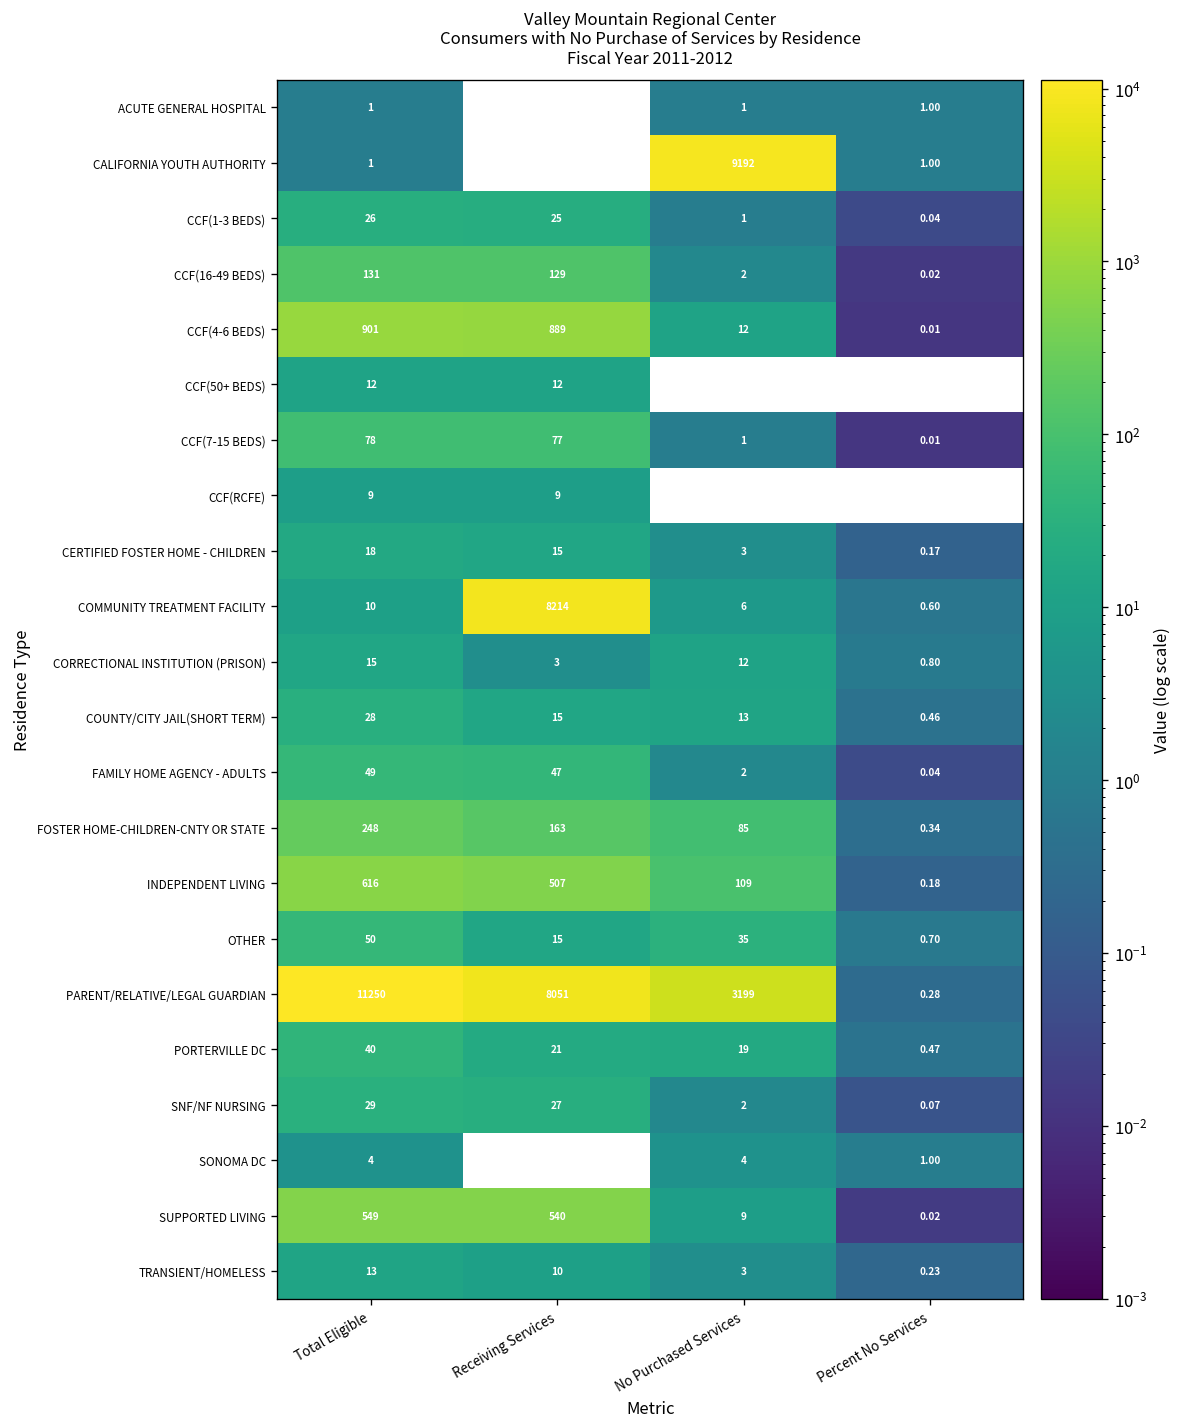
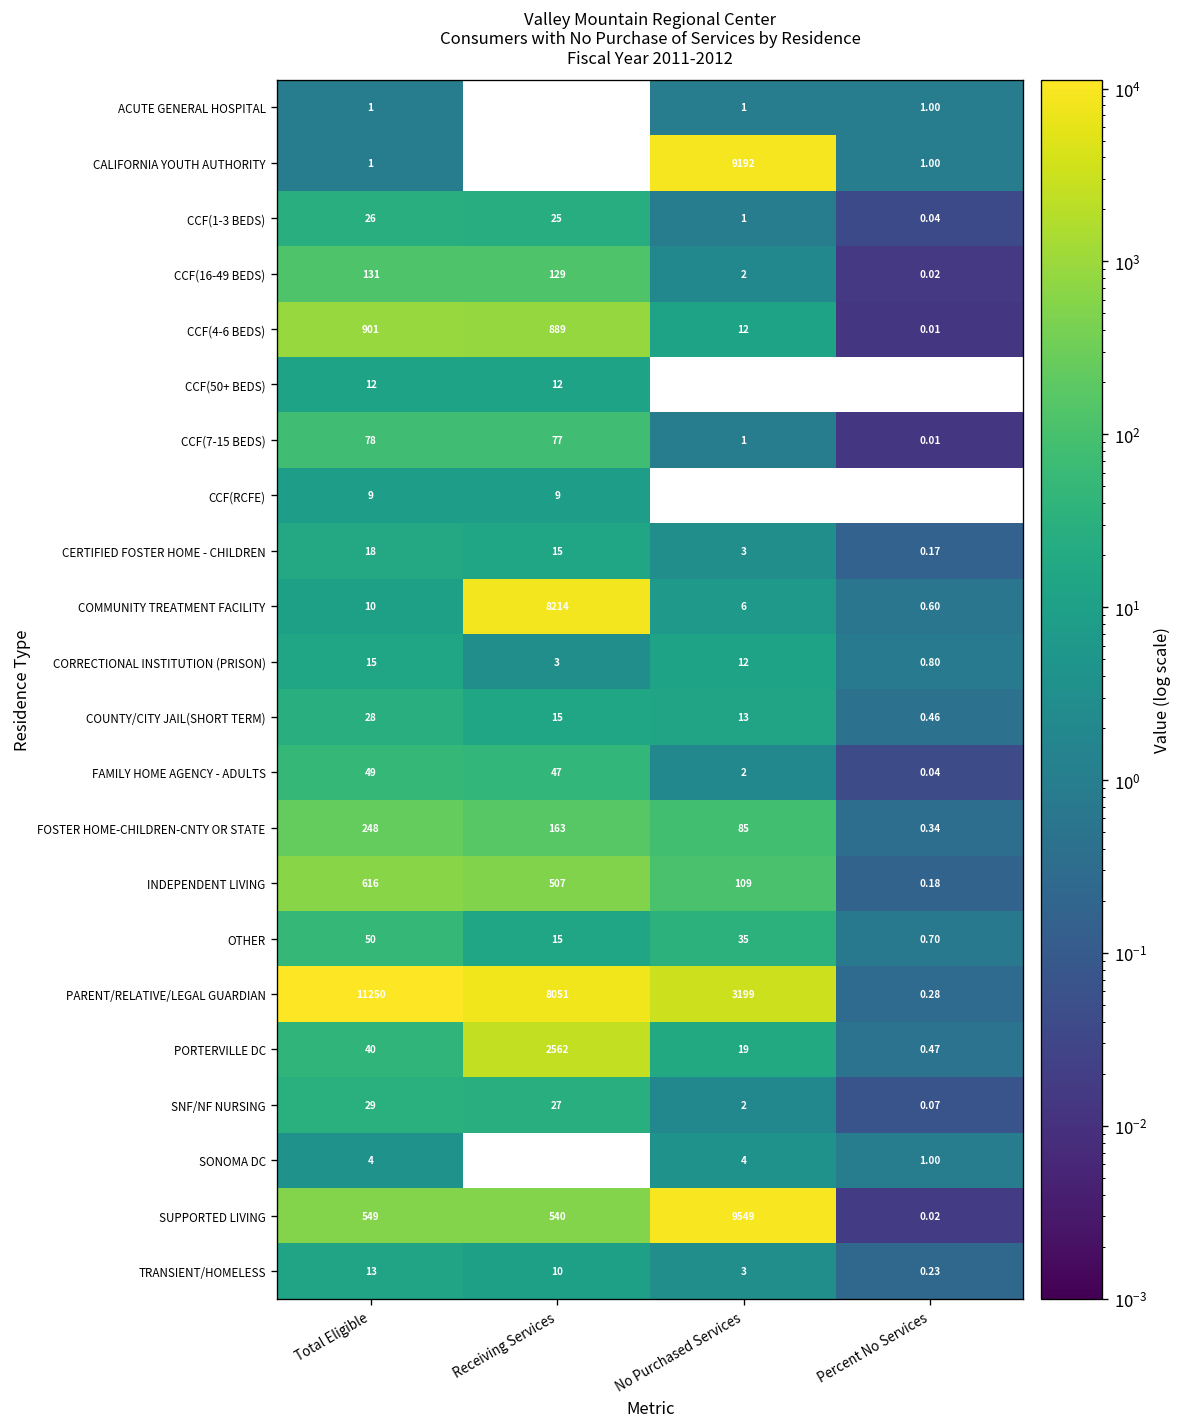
PORTERVILLE DC, Receiving Services: 21 -> 2562
SUPPORTED LIVING, No Purchased Services: 9 -> 9549
